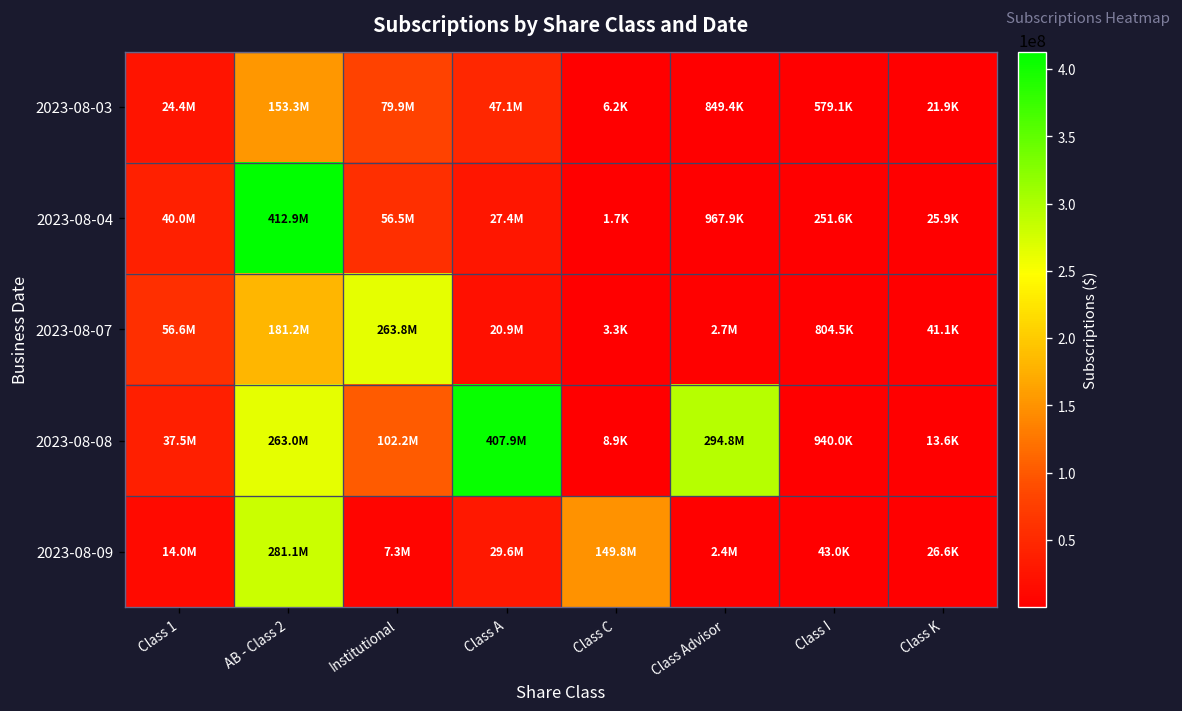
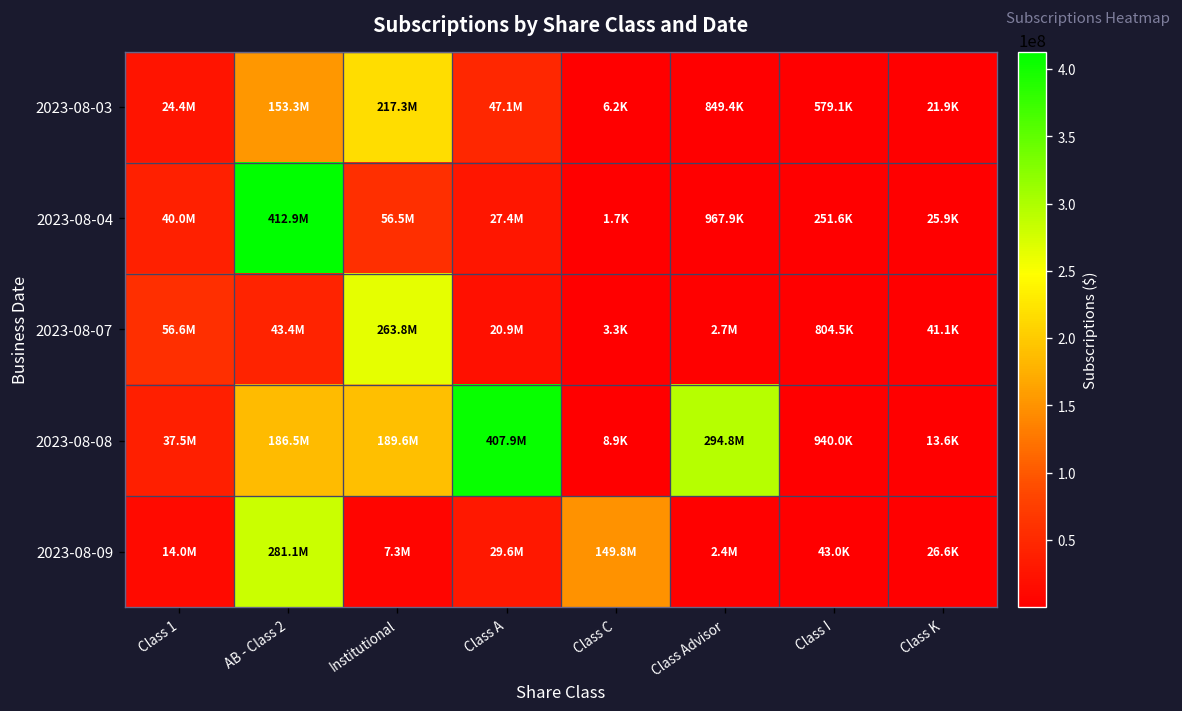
2023-08-03, Institutional: 79.9M -> 217.3M
2023-08-07, AB - Class 2: 181.2M -> 43.4M
2023-08-08, AB - Class 2: 263.0M -> 186.5M
2023-08-08, Institutional: 102.2M -> 189.6M
